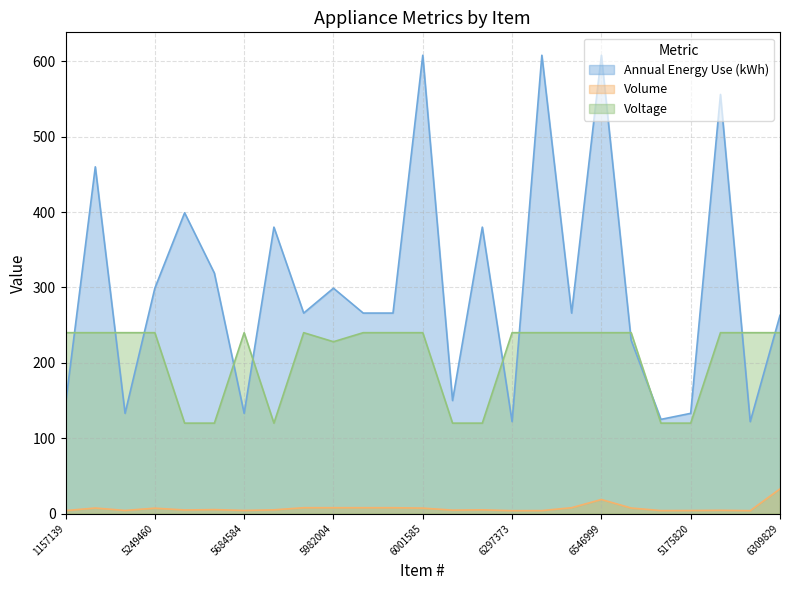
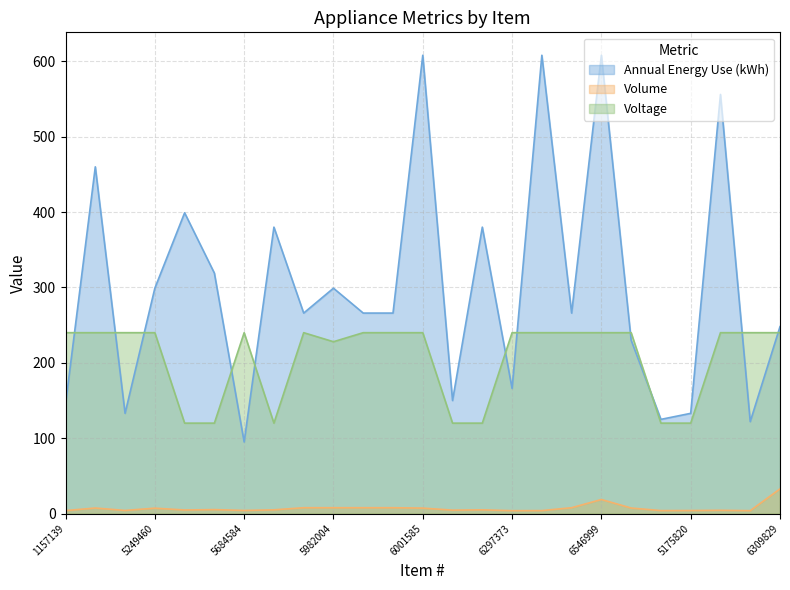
Annual Energy Use (kWh), 5684584: 130 -> 100
Annual Energy Use (kWh), 6297373: 120 -> 170
Annual Energy Use (kWh), 6309829: 260 -> 250
